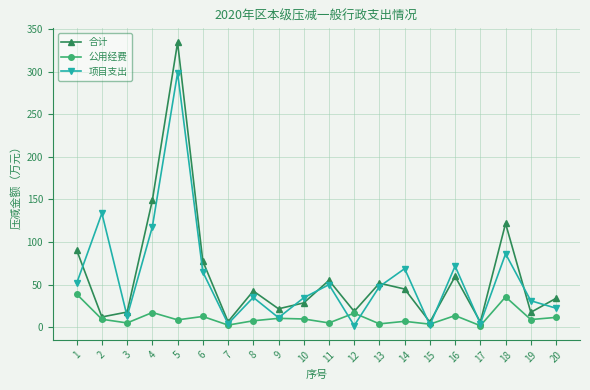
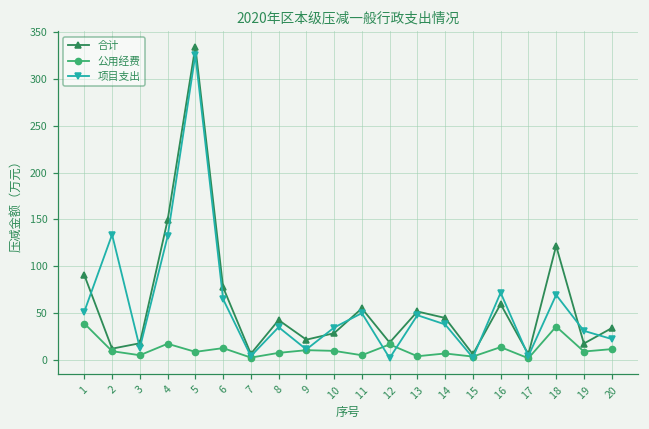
项目支出, 4: 120 -> 130
项目支出, 5: 300 -> 330
项目支出, 14: 70 -> 40
项目支出, 18: 90 -> 70
